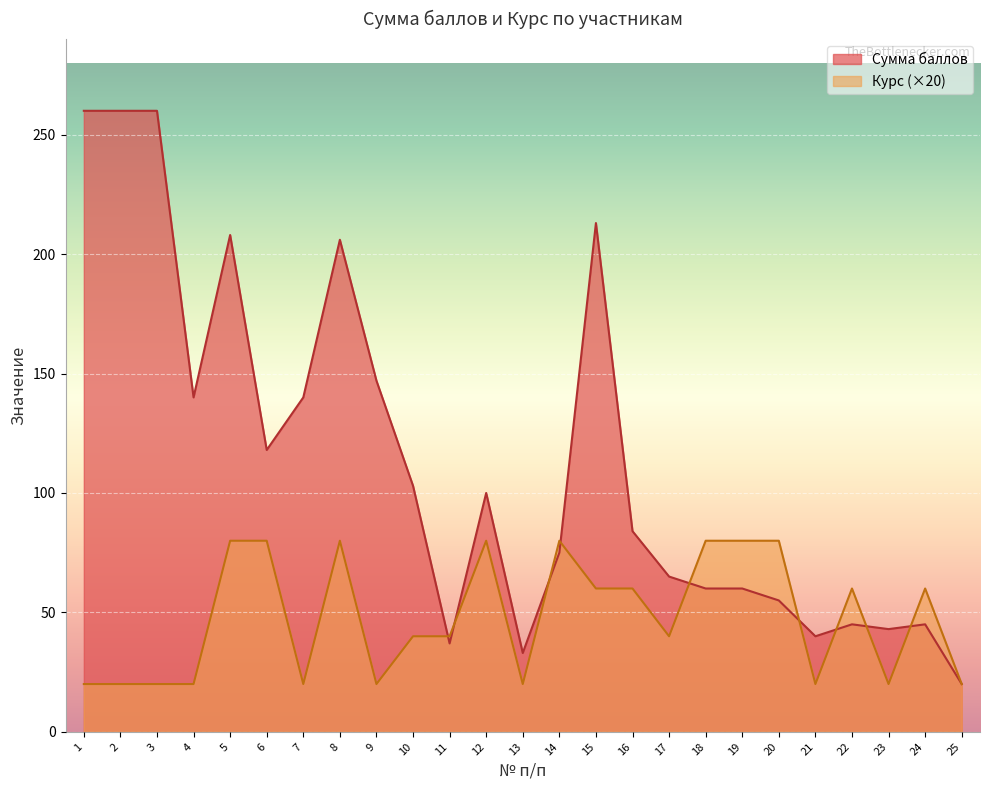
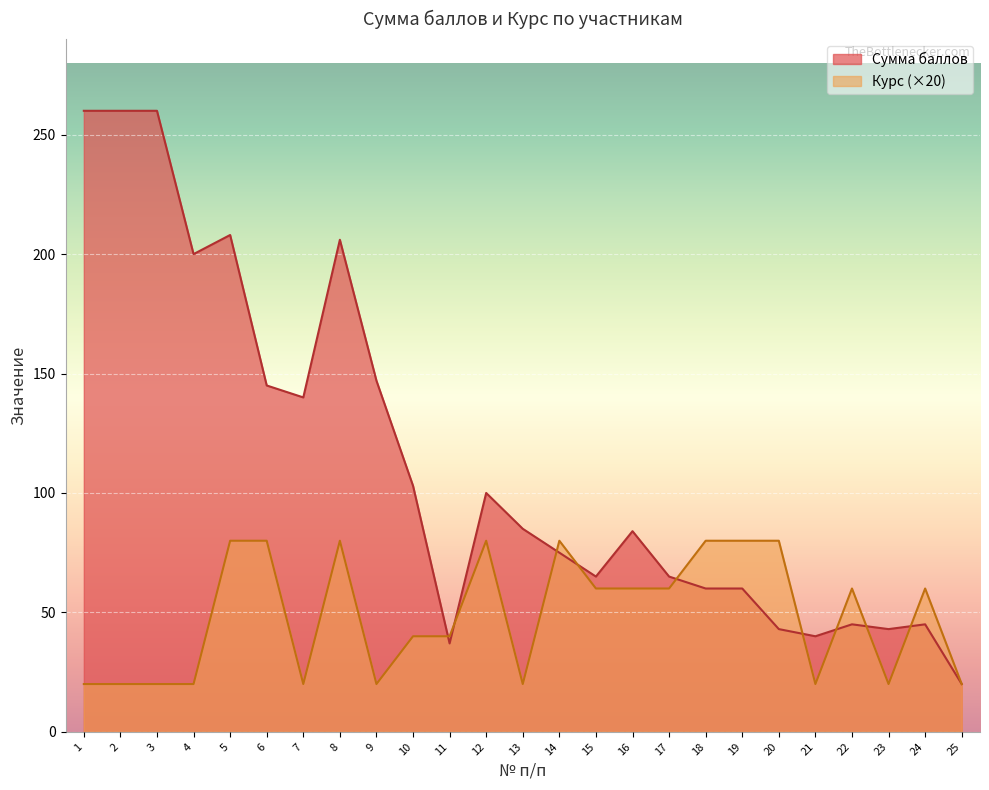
Сумма баллов, 4: 140 -> 200
Сумма баллов, 6: 118 -> 145
Сумма баллов, 13: 33 -> 85
Сумма баллов, 15: 213 -> 65
Курс (×20), 17: 40 -> 60
Сумма баллов, 20: 55 -> 43
